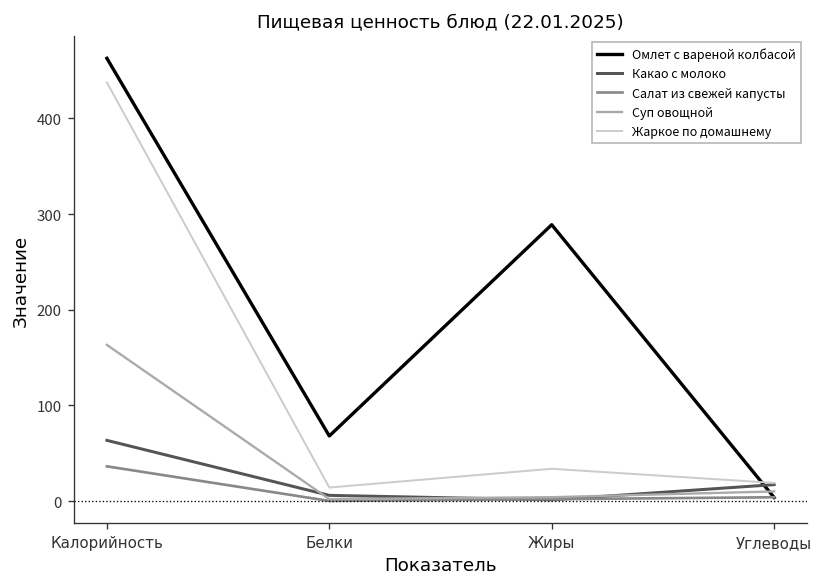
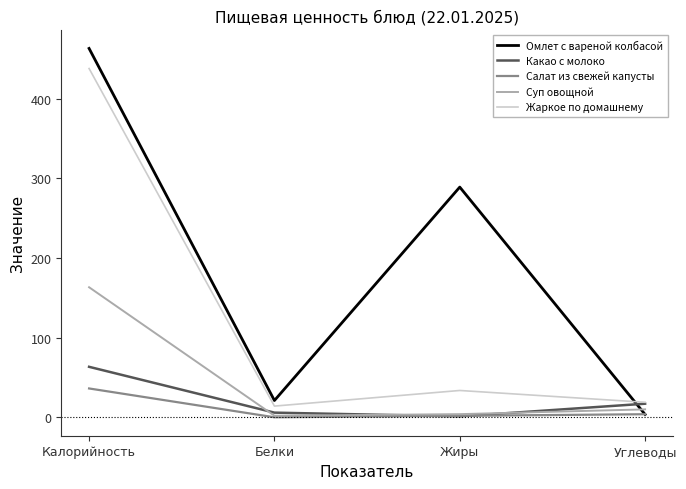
Омлет с вареной колбасой, Белки: 70 -> 20
